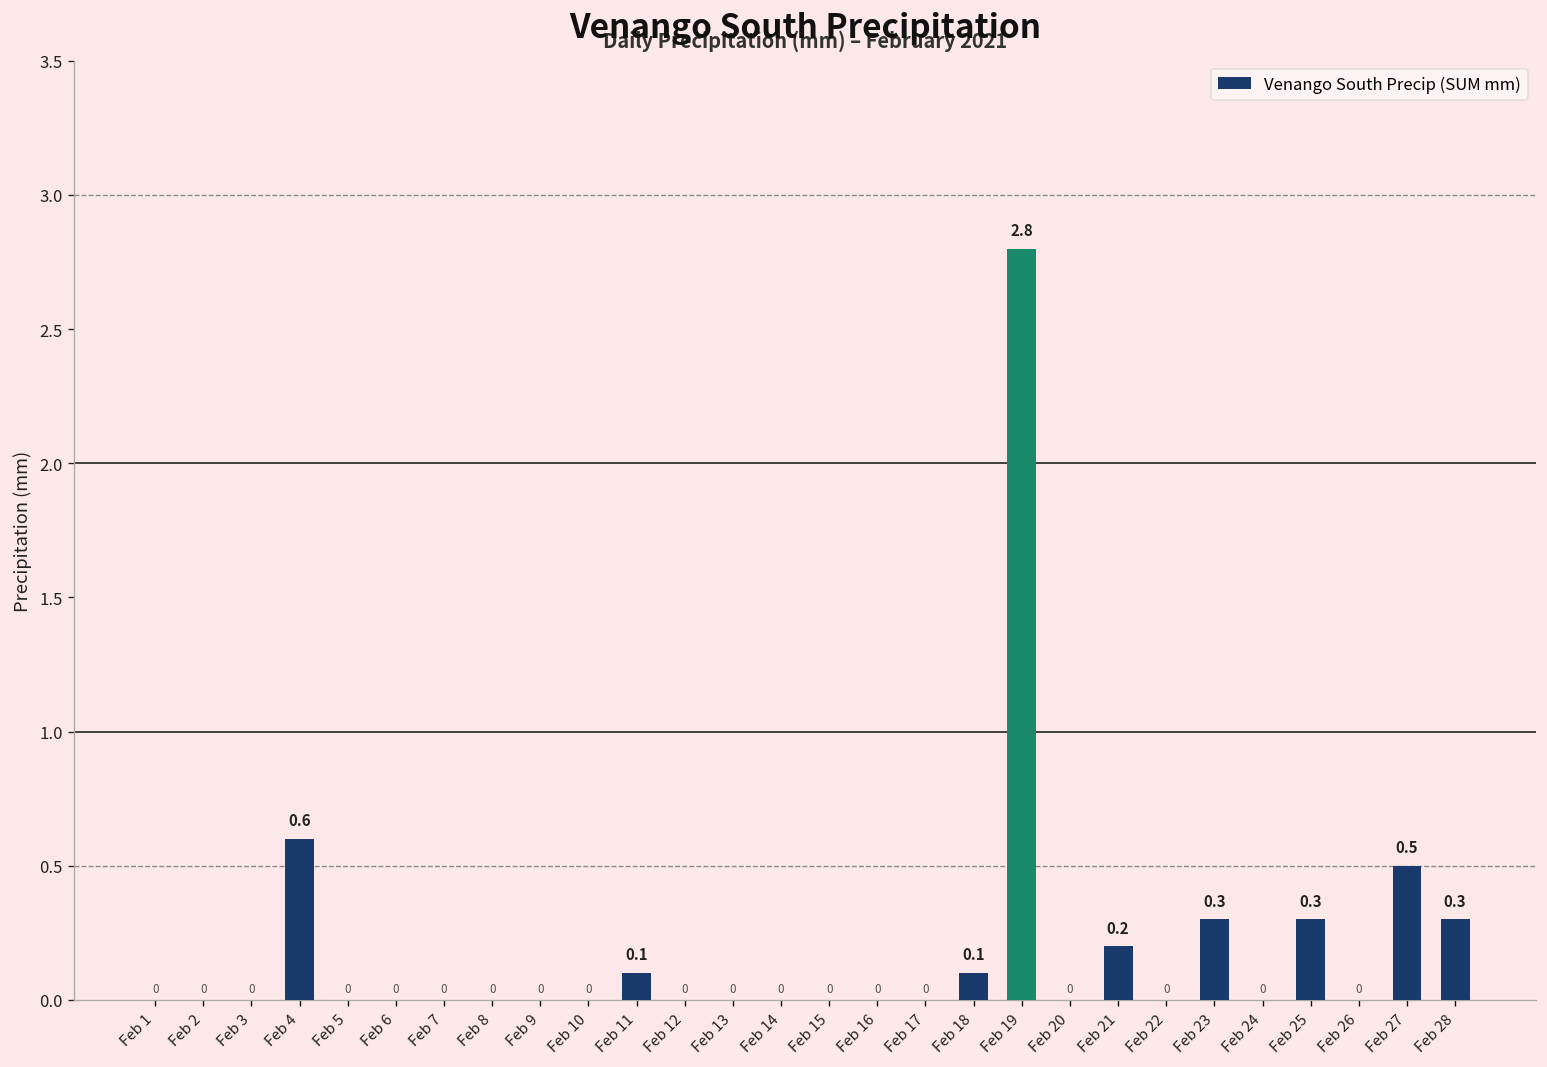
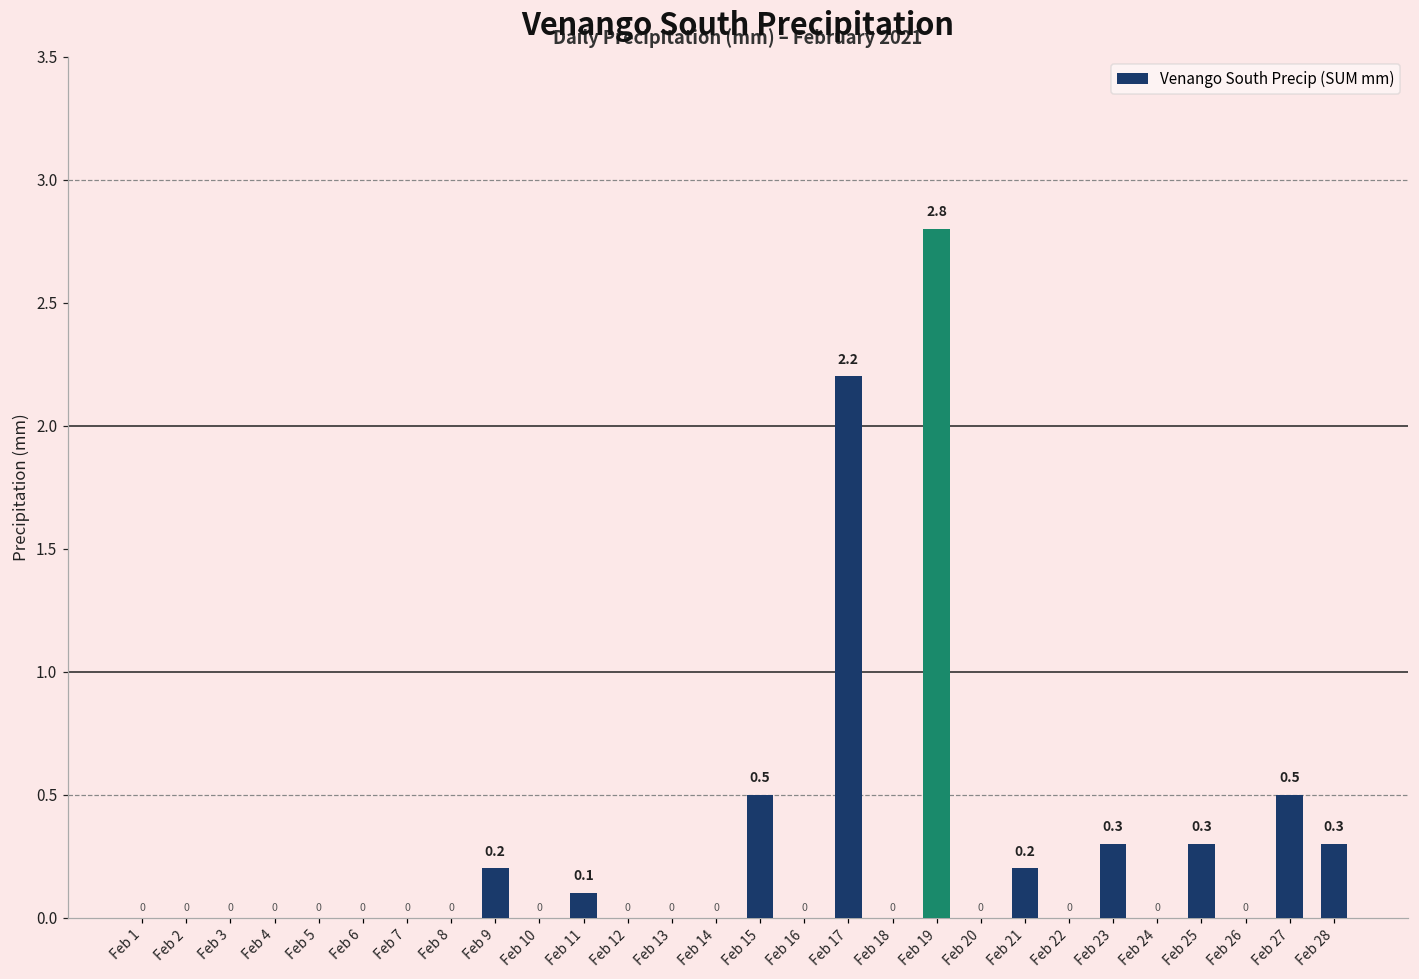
Feb 4: 0.6 -> 0
Feb 9: 0 -> 0.2
Feb 15: 0 -> 0.5
Feb 17: 0 -> 2.2
Feb 18: 0.1 -> 0
